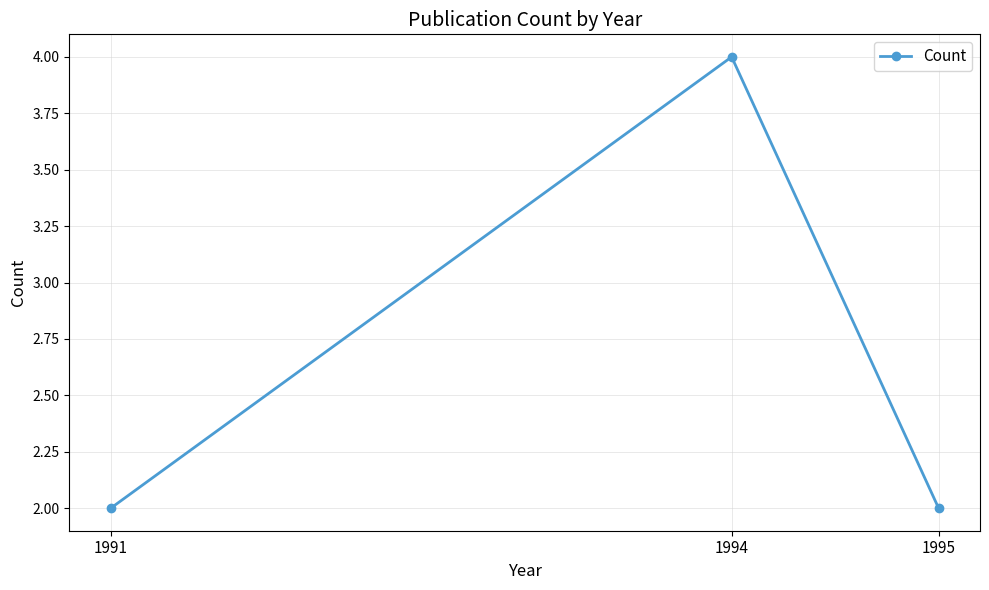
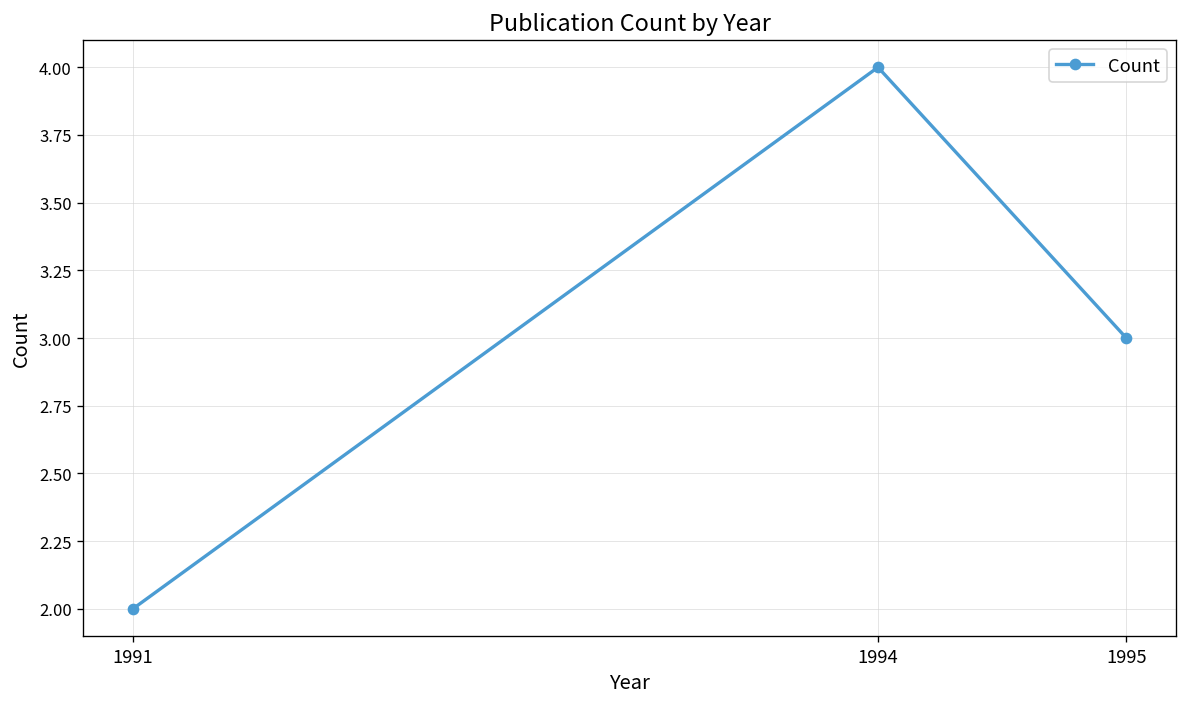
1995: 2 -> 3
